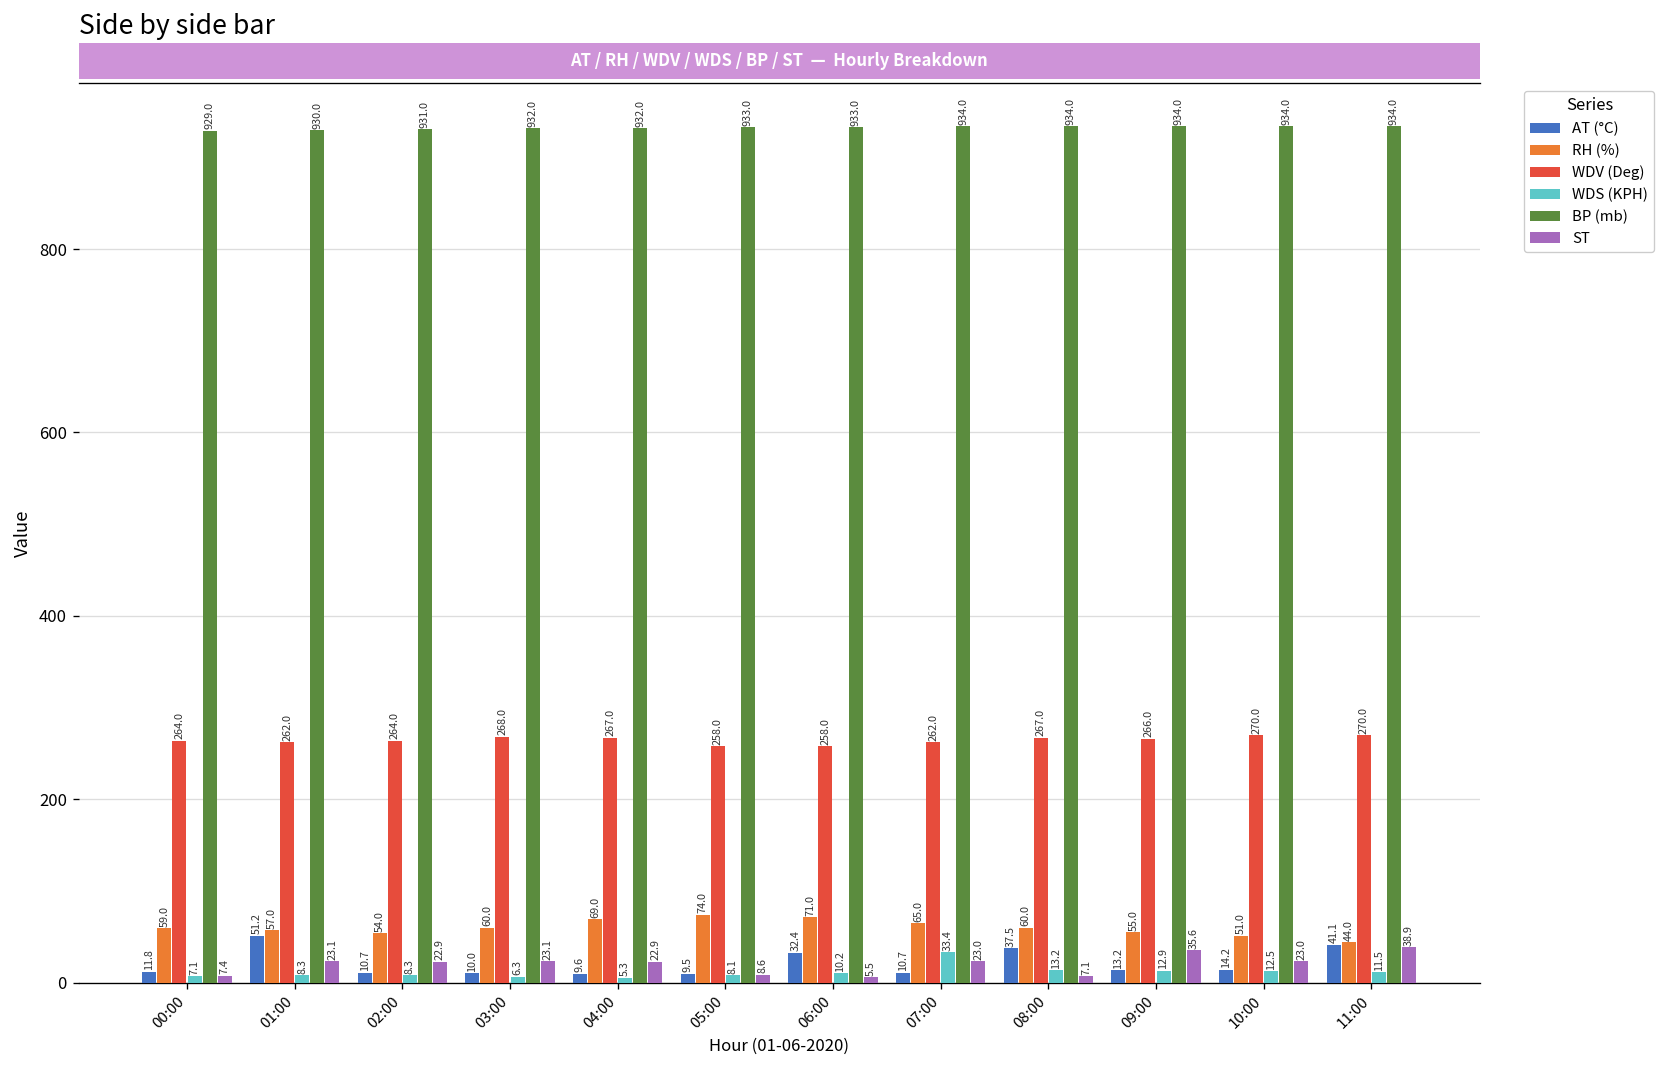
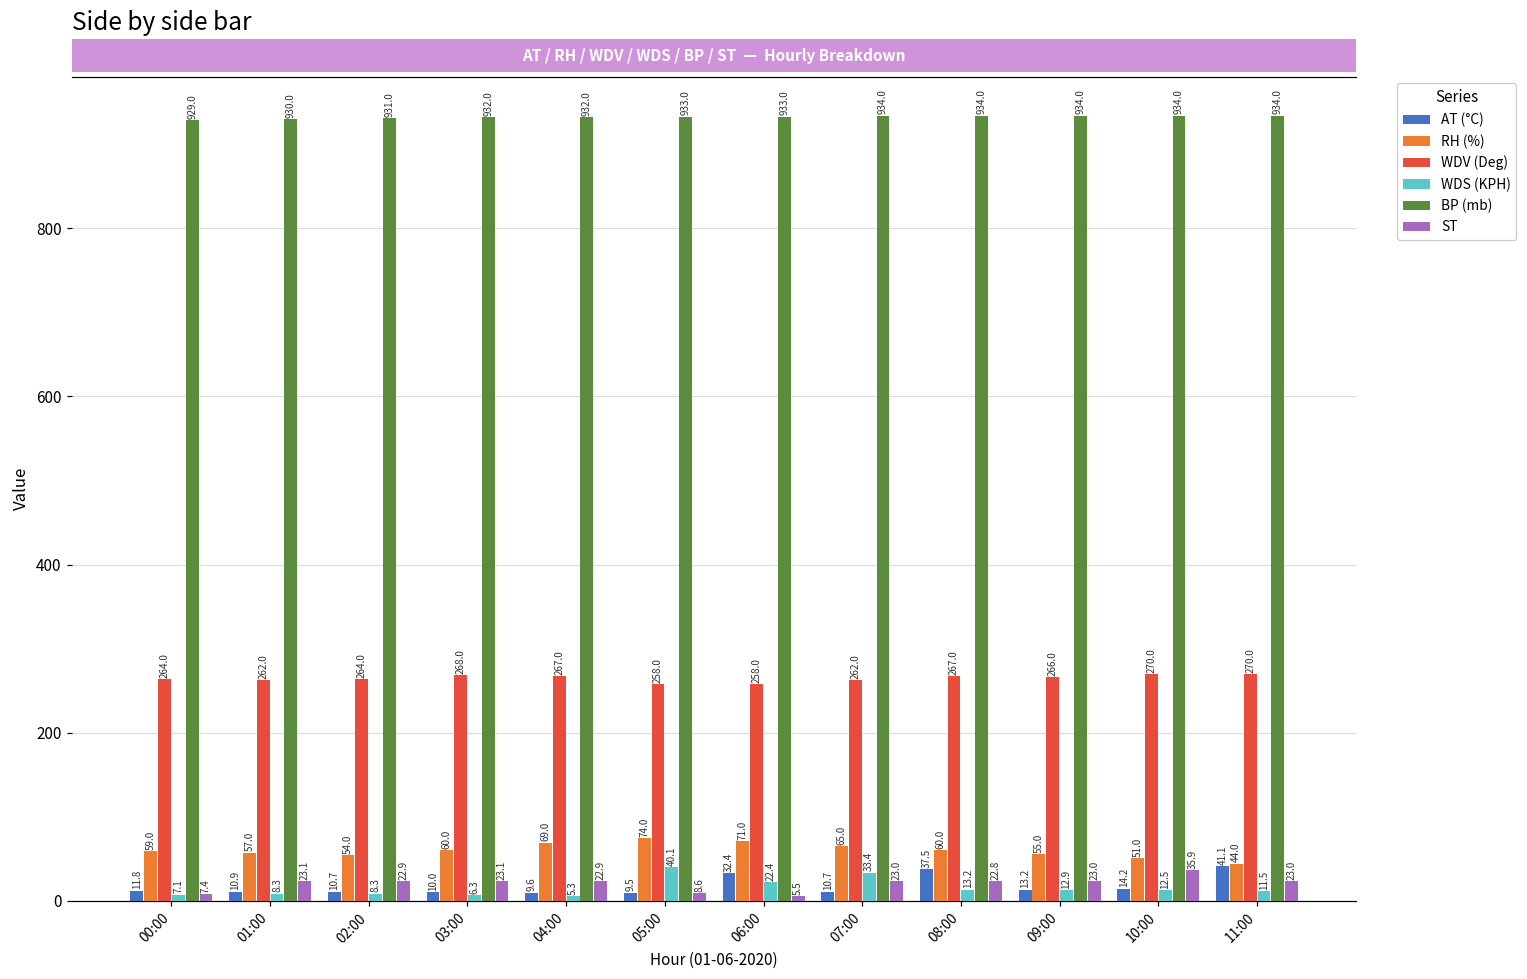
AT (°C), 01:00: 51.2 -> 10.9
WDS (KPH), 05:00: 8.1 -> 40.1
WDS (KPH), 06:00: 10.2 -> 22.4
ST, 08:00: 7.1 -> 22.8
ST, 09:00: 35.6 -> 23.0
ST, 10:00: 23.0 -> 35.9
ST, 11:00: 38.9 -> 23.0
